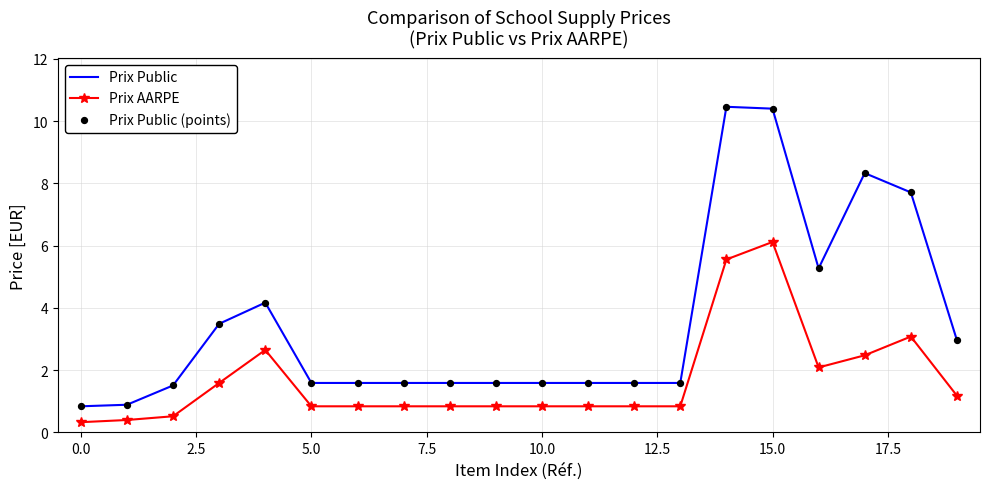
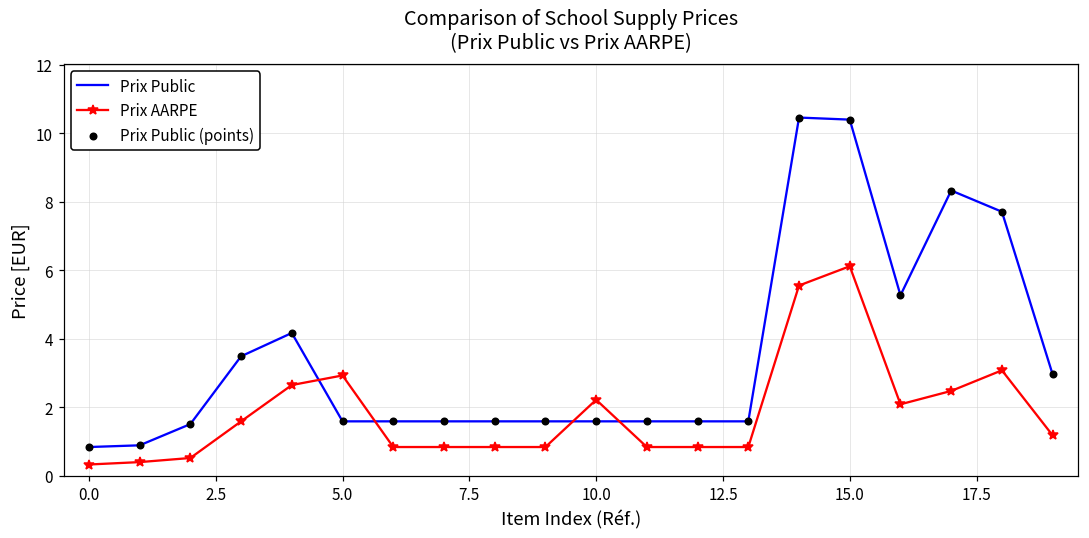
Prix AARPE, 5.0: 0.8 -> 2.9
Prix AARPE, 10.0: 0.8 -> 2.2
